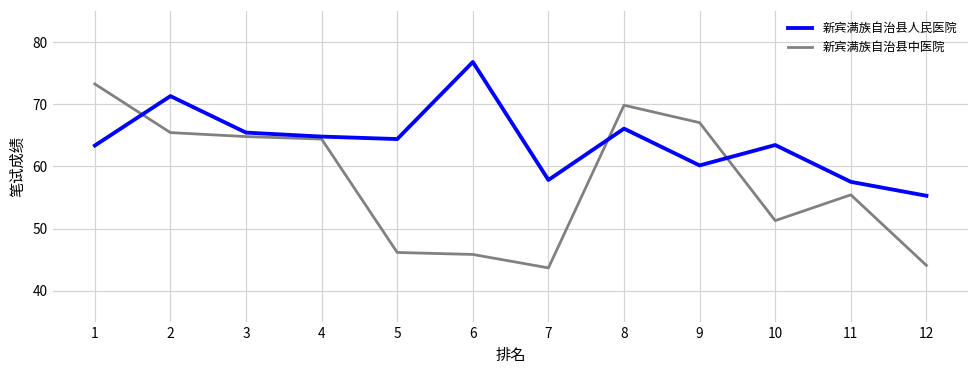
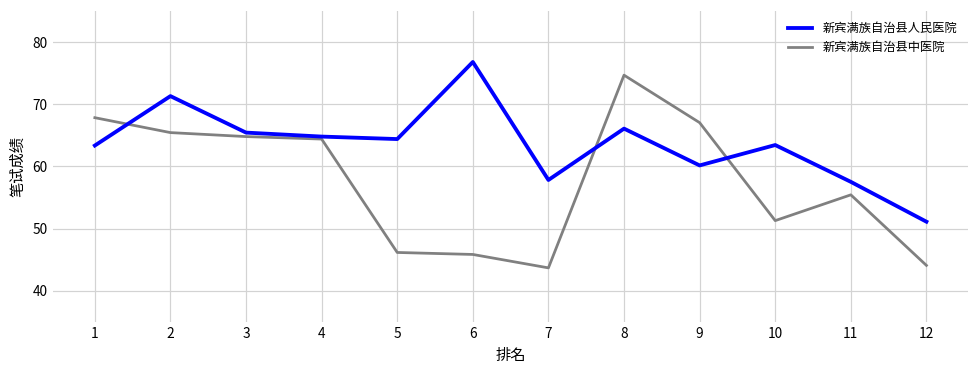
新宾满族自治县中医院, 1: 73 -> 68
新宾满族自治县中医院, 8: 70 -> 75
新宾满族自治县人民医院, 12: 55 -> 51
